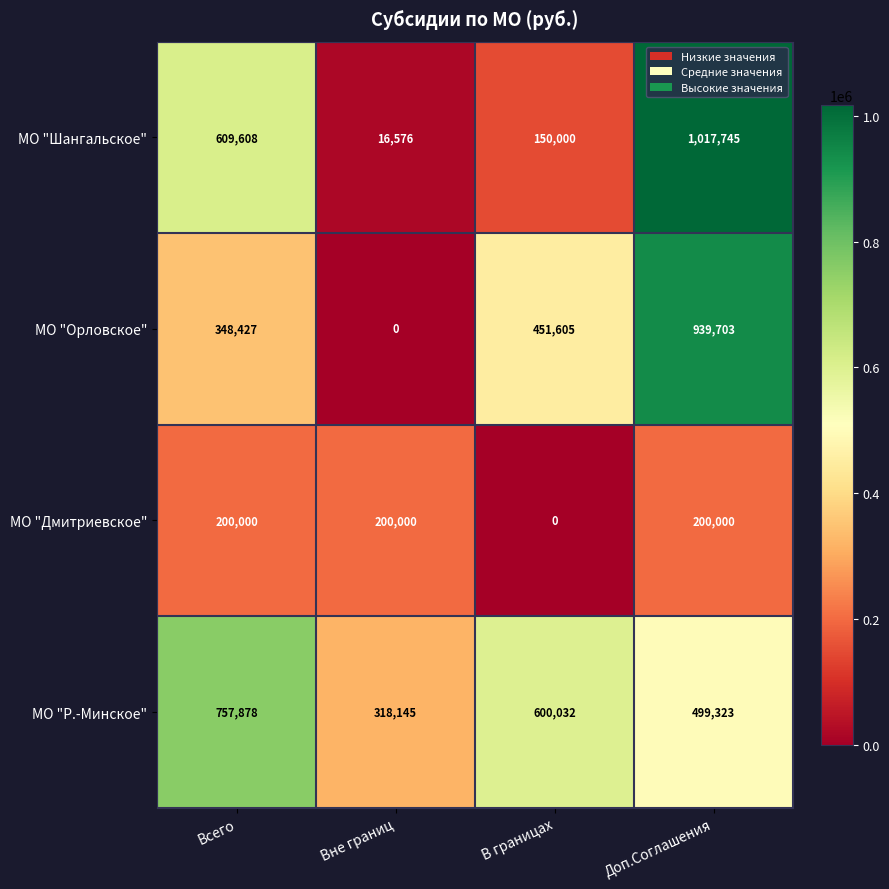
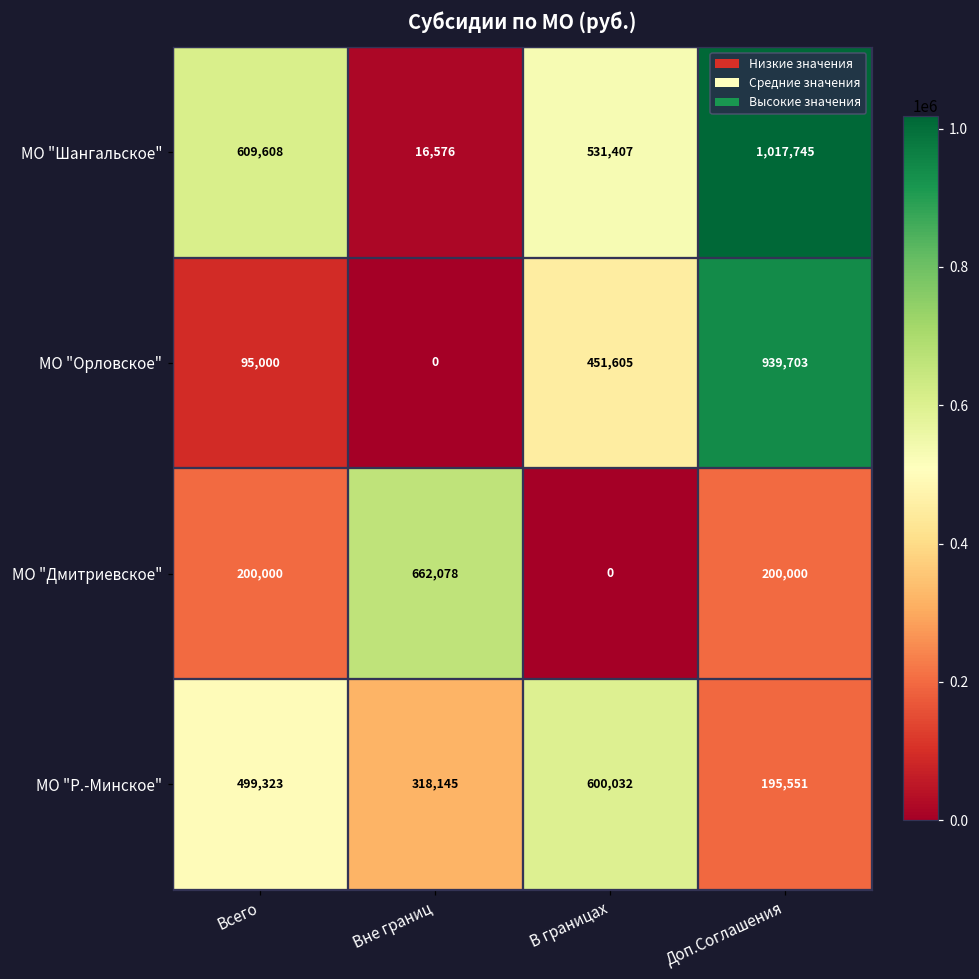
МО "Шангальское", В границах: 150,000 -> 531,407
МО "Орловское", Всего: 348,427 -> 95,000
МО "Дмитриевское", Вне границ: 200,000 -> 662,078
МО "Р.-Минское", Всего: 757,878 -> 499,323
МО "Р.-Минское", Доп.Соглашения: 499,323 -> 195,551
